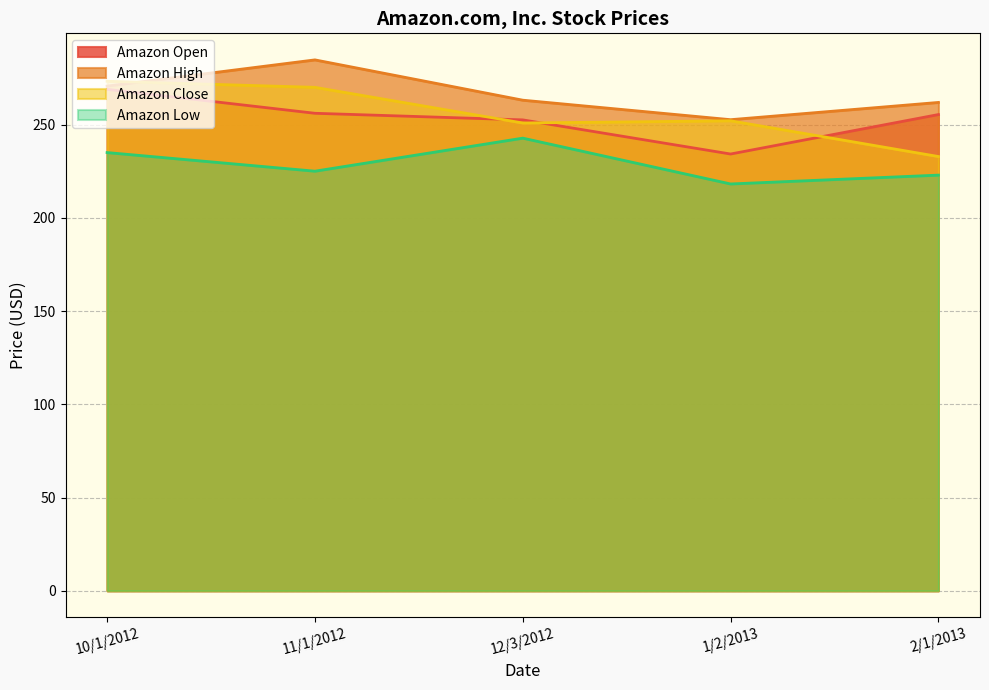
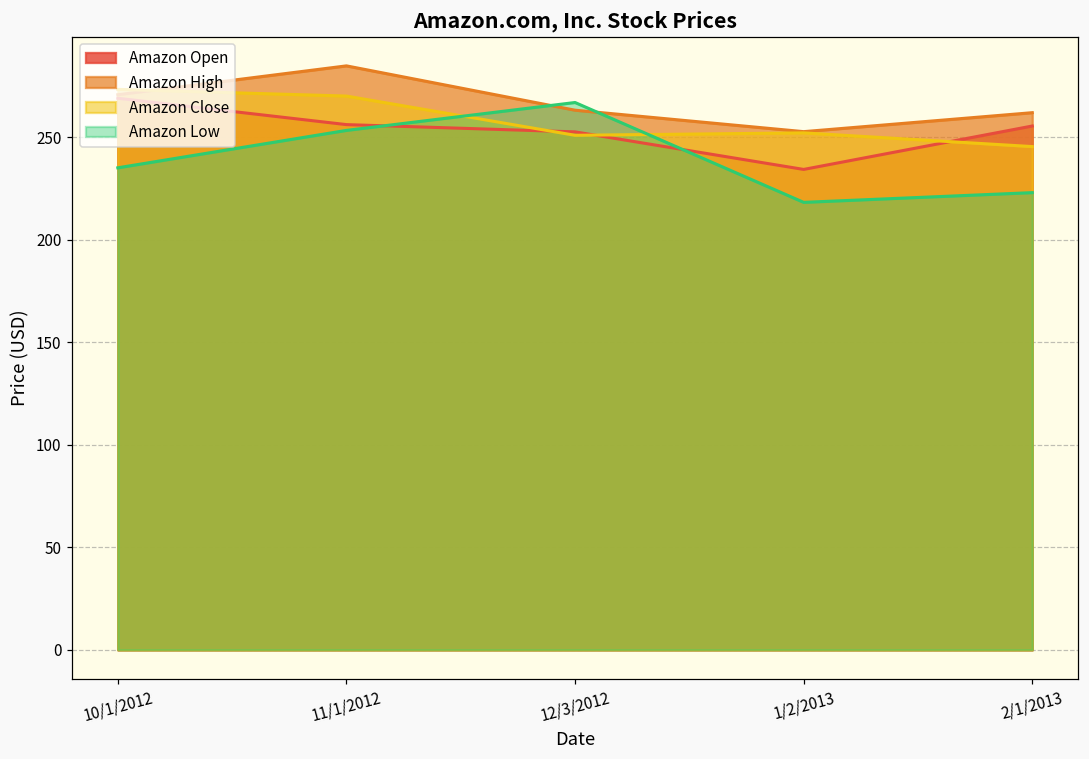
Amazon Low, 11/1/2012: 225 -> 253
Amazon Low, 12/3/2012: 243 -> 267
Amazon Close, 2/1/2013: 233 -> 245
